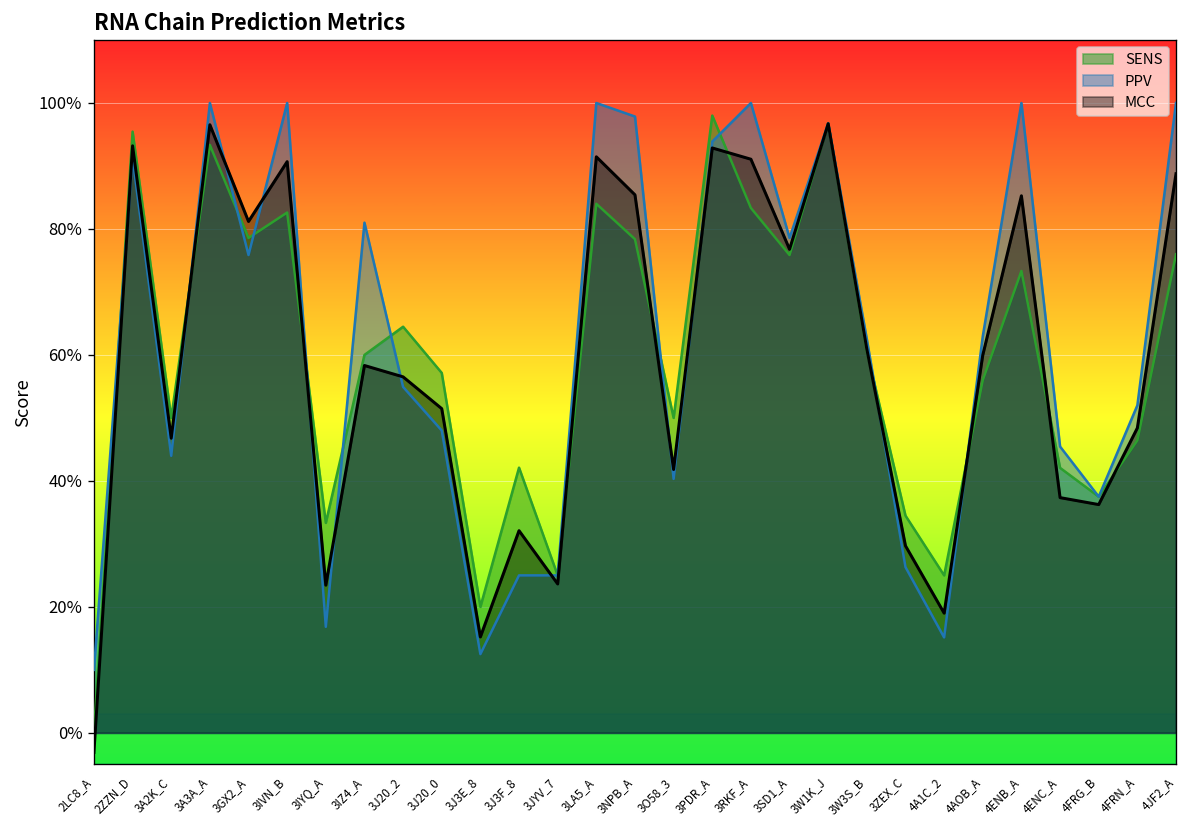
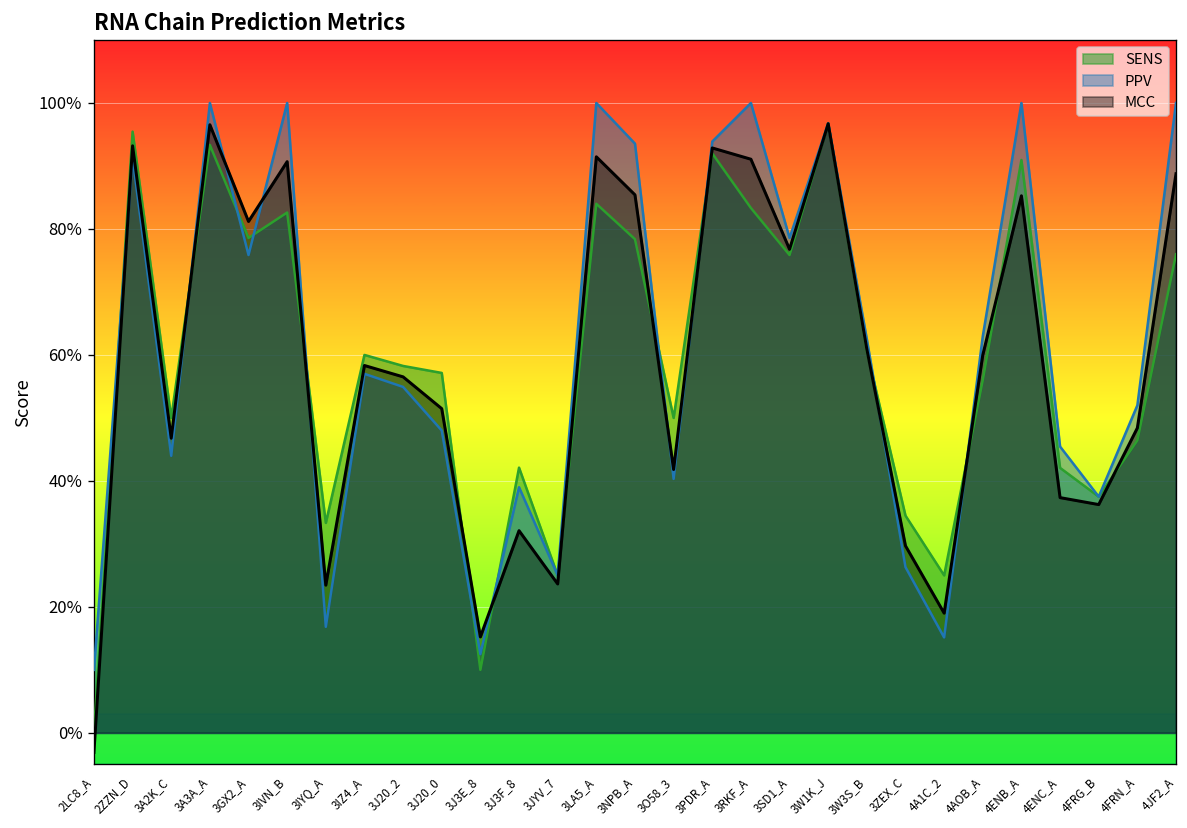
PPV, 3IZ4_A: 81% -> 57%
SENS, 3J20_2: 64% -> 58%
SENS, 3J3E_8: 20% -> 10%
PPV, 3J3F_8: 25% -> 39%
PPV, 3NPB_A: 98% -> 94%
SENS, 3PDR_A: 98% -> 92%
SENS, 4ENB_A: 73% -> 91%
